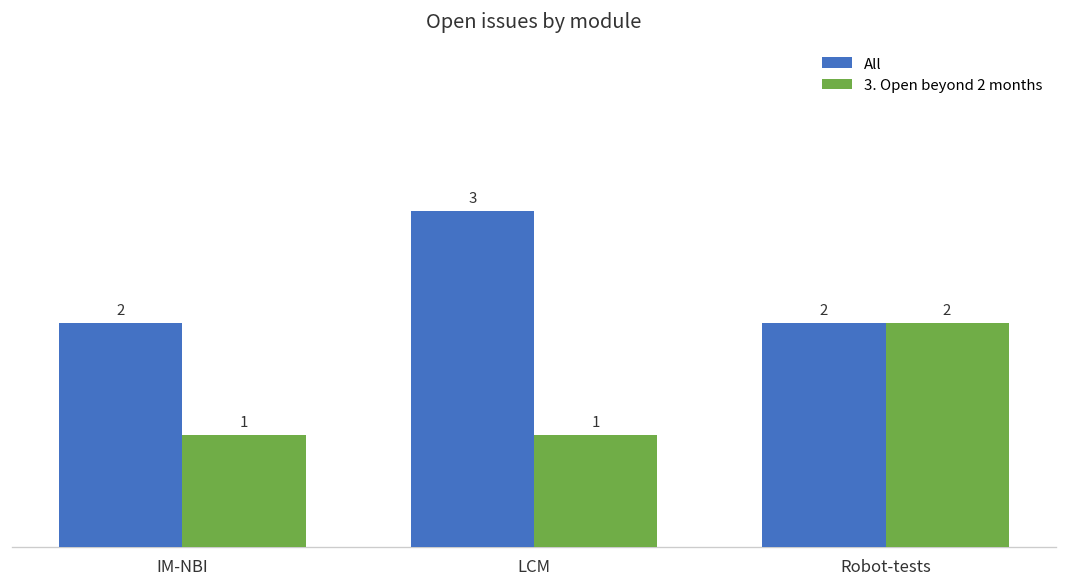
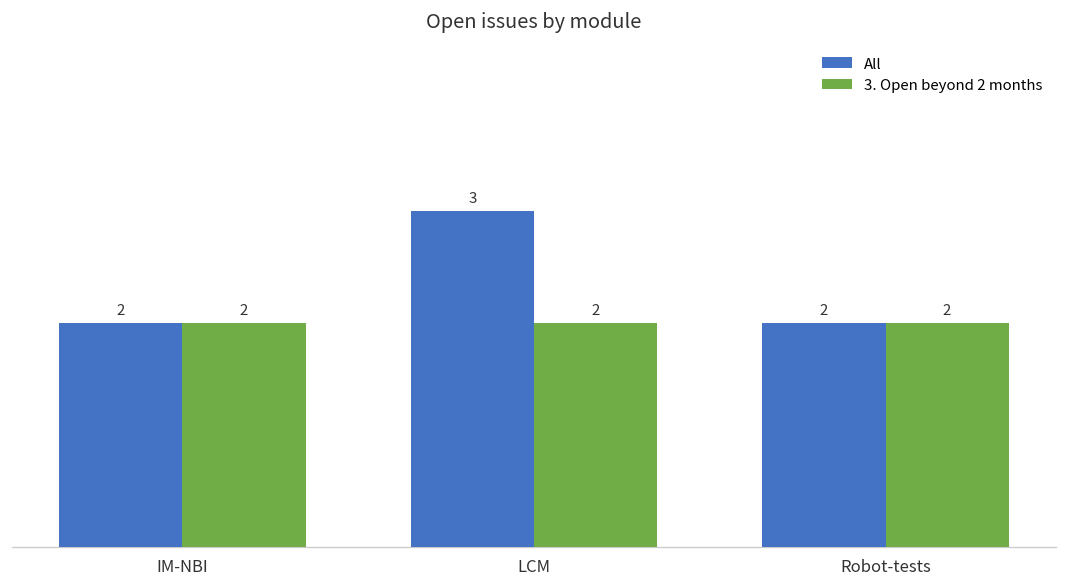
3. Open beyond 2 months, IM-NBI: 1 -> 2
3. Open beyond 2 months, LCM: 1 -> 2
